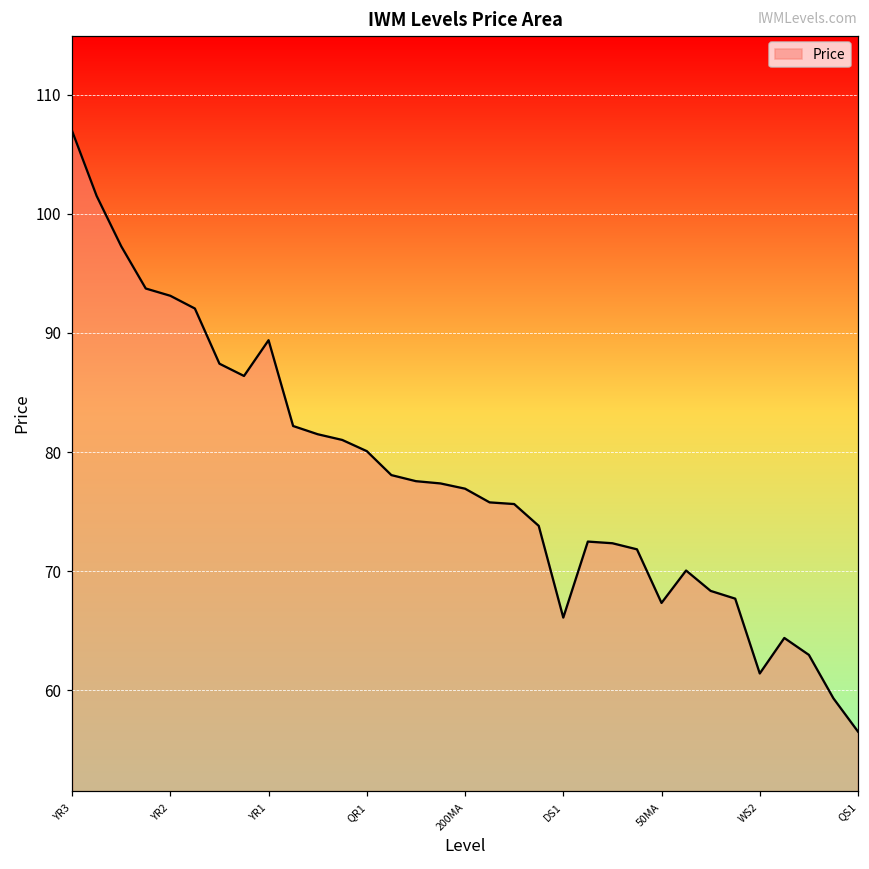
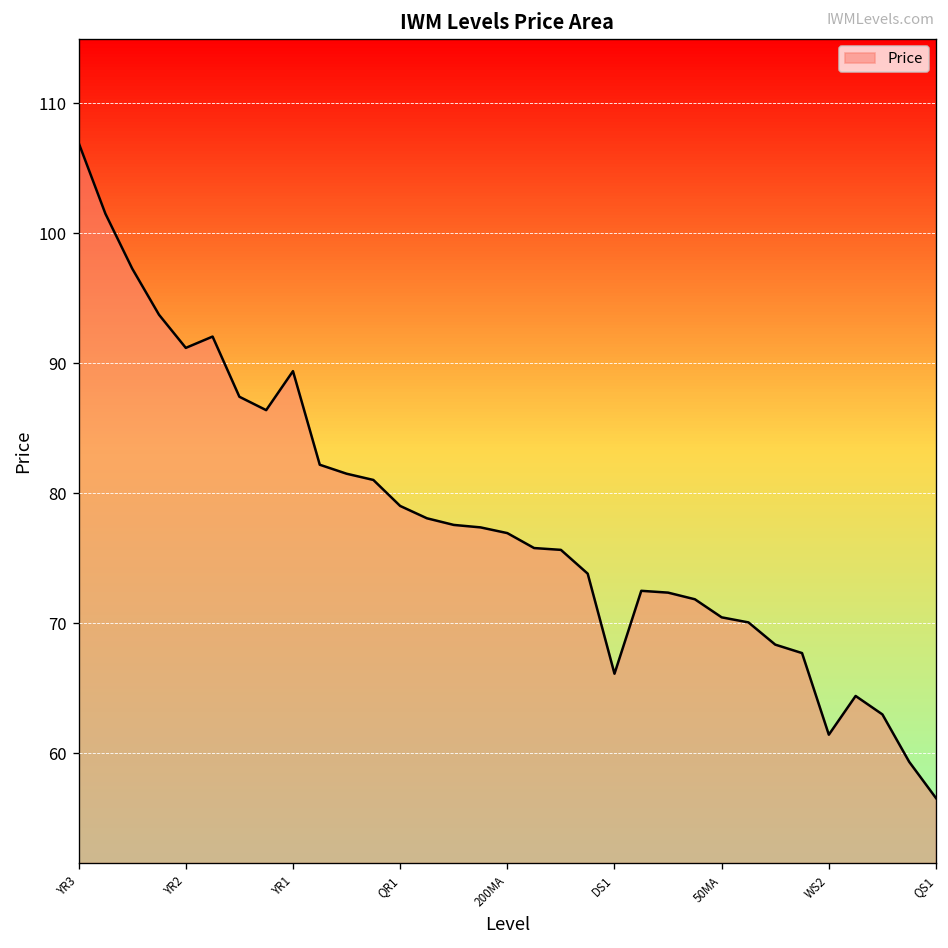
YR2: 93.1 -> 91.2
QR1: 80.1 -> 79.0
50MA: 67.3 -> 70.5
